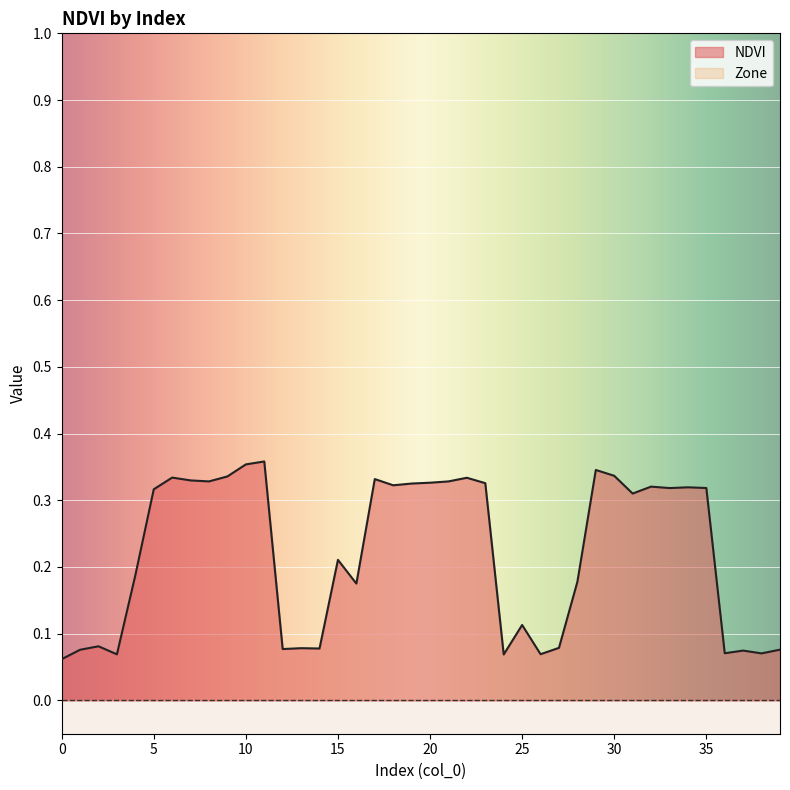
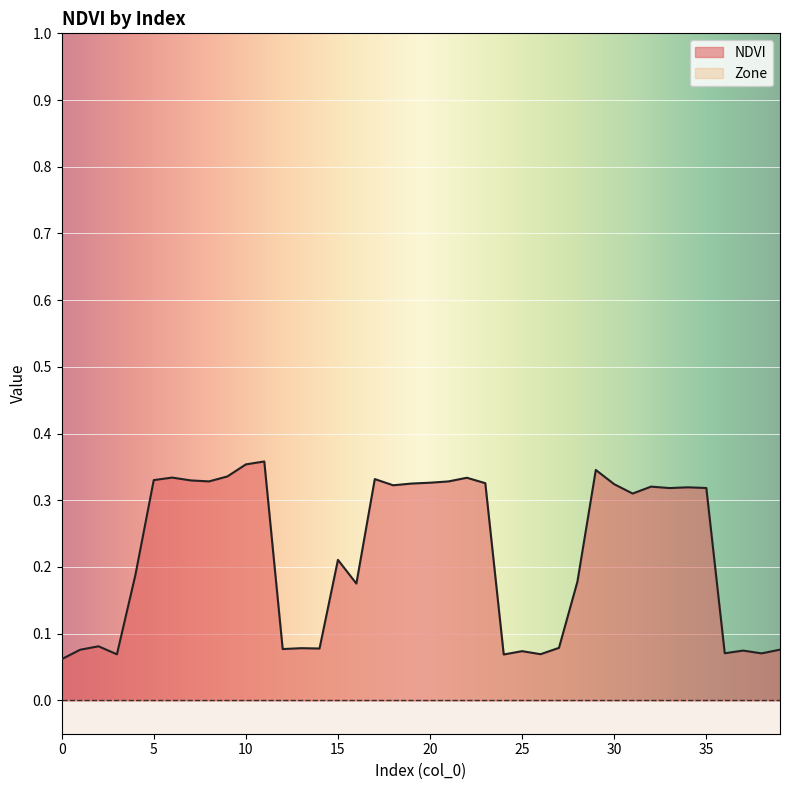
NDVI, 5: 0.32 -> 0.33
NDVI, 25: 0.11 -> 0.07
NDVI, 30: 0.34 -> 0.32
